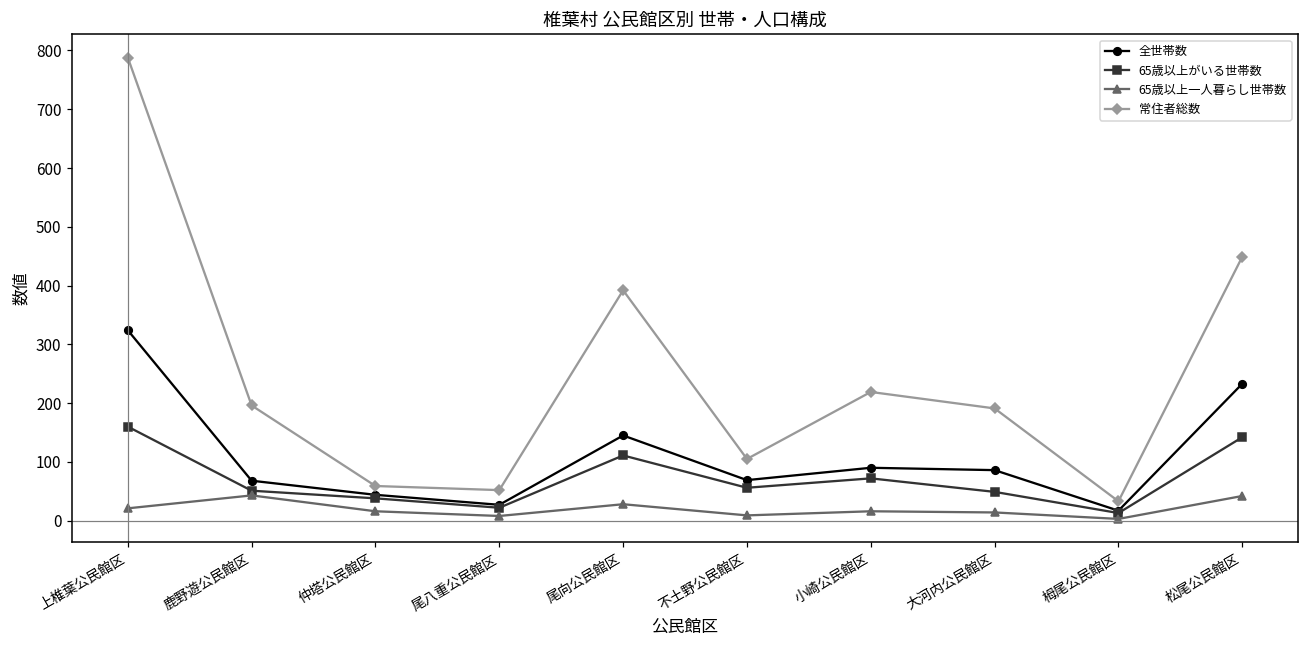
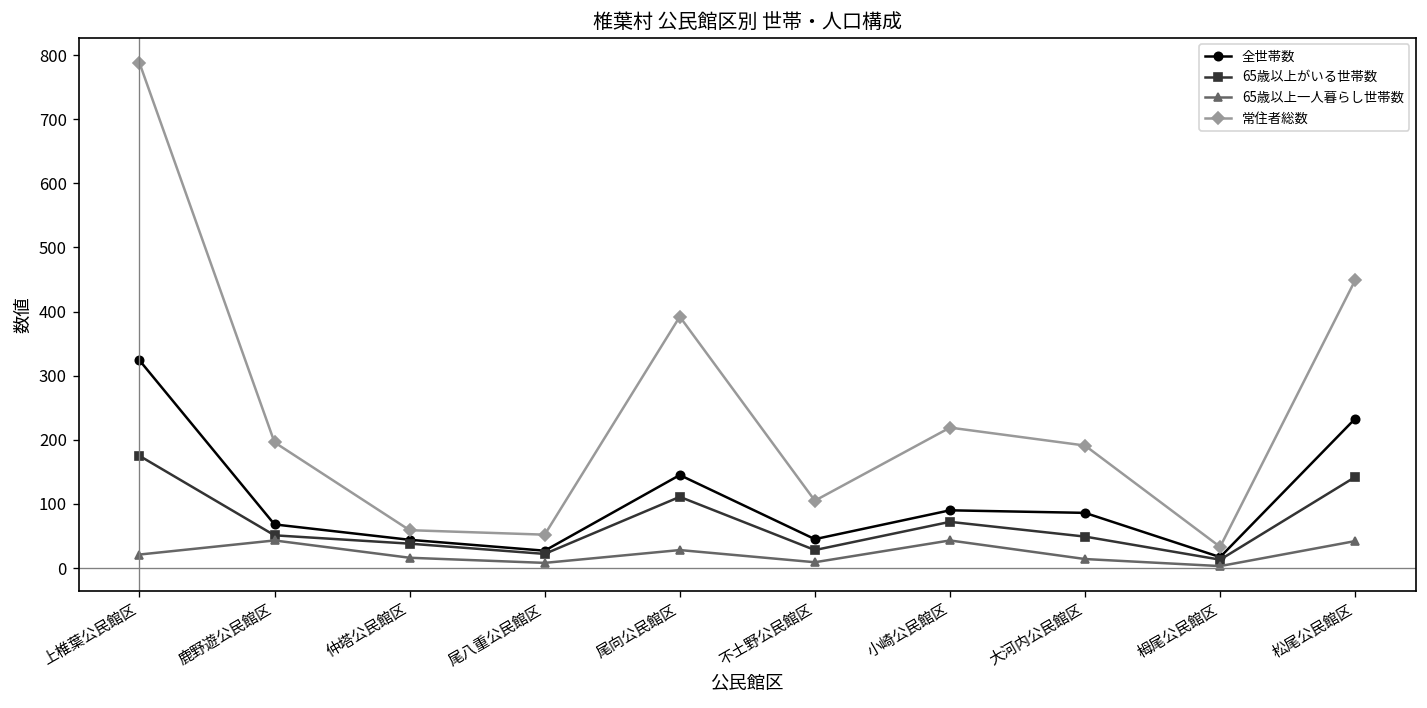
65歳以上がいる世帯数, 上椎葉公民館区: 160 -> 180
全世帯数, 不土野公民館区: 70 -> 50
65歳以上がいる世帯数, 不土野公民館区: 60 -> 30
65歳以上一人暮らし世帯数, 小崎公民館区: 20 -> 40
